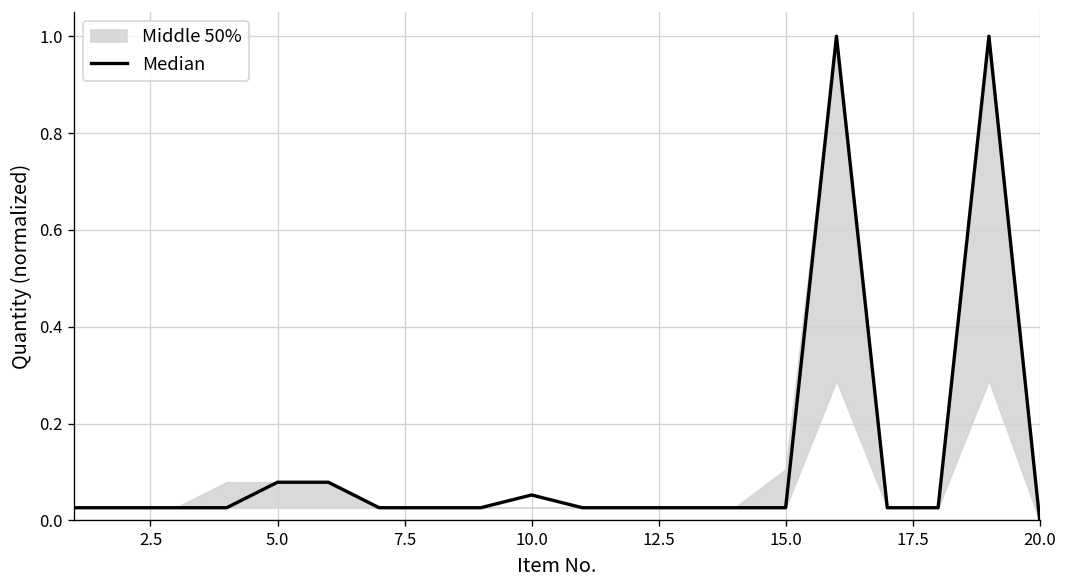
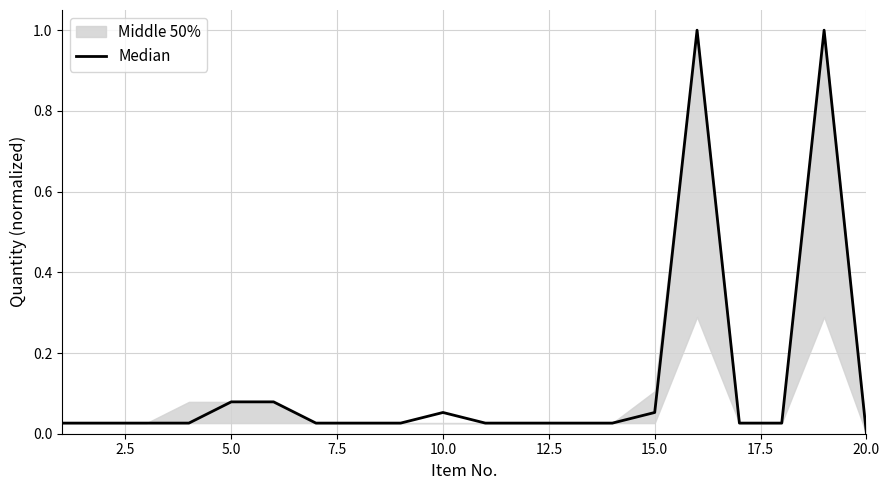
Median, 15.0: 0.03 -> 0.05
